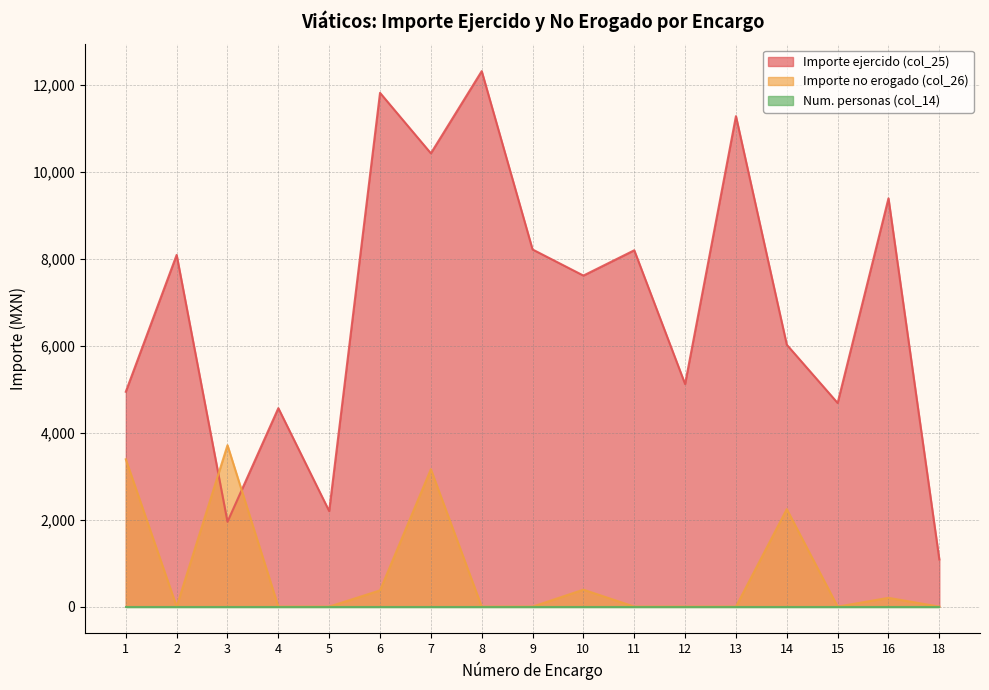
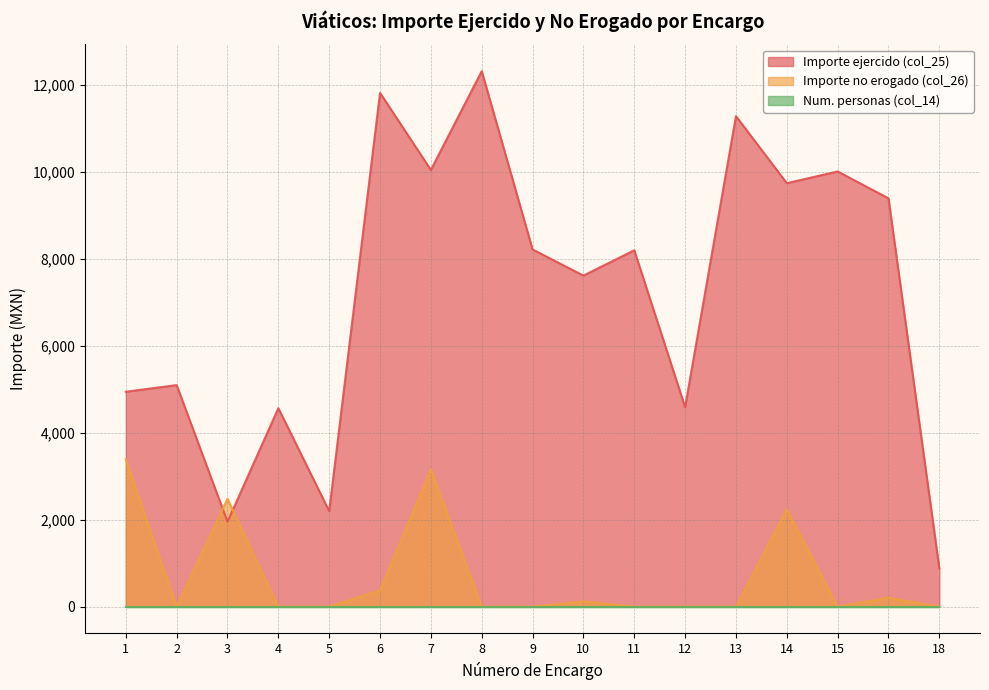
Importe ejercido (col_25), 2: 8,100 -> 5,100
Importe no erogado (col_26), 3: 3,700 -> 2,500
Importe ejercido (col_25), 7: 10,400 -> 10,000
Importe no erogado (col_26), 10: 400 -> 100
Importe ejercido (col_25), 12: 5,100 -> 4,600
Importe ejercido (col_25), 14: 6,000 -> 9,700
Importe ejercido (col_25), 15: 4,700 -> 10,000
Importe ejercido (col_25), 18: 1,100 -> 900
